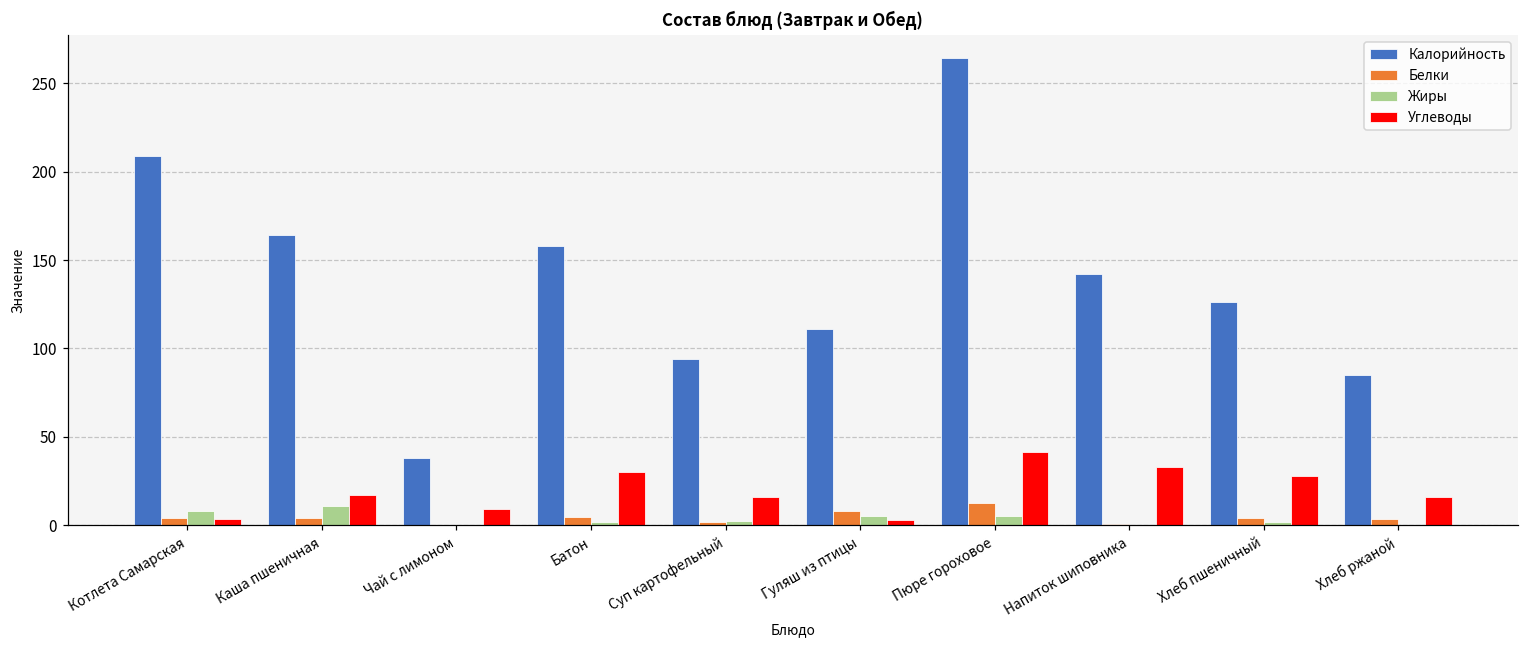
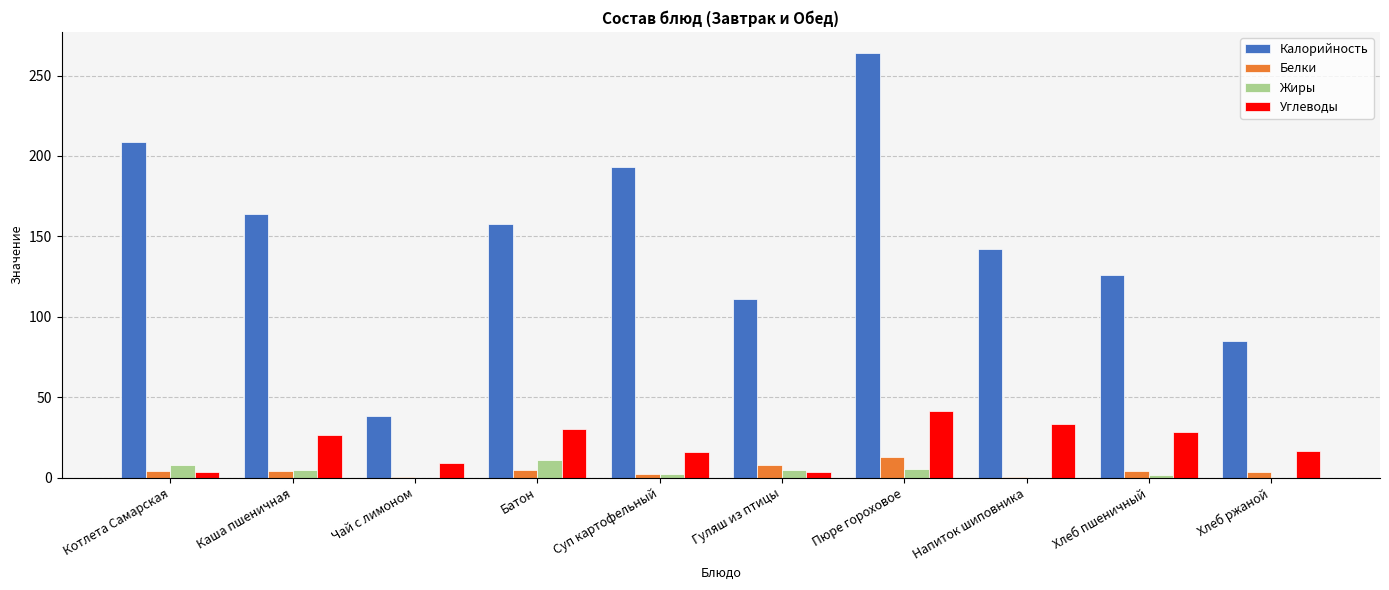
Жиры, Каша пшеничная: 11 -> 5
Углеводы, Каша пшеничная: 17 -> 26
Жиры, Батон: 2 -> 11
Калорийность, Суп картофельный: 94 -> 193
